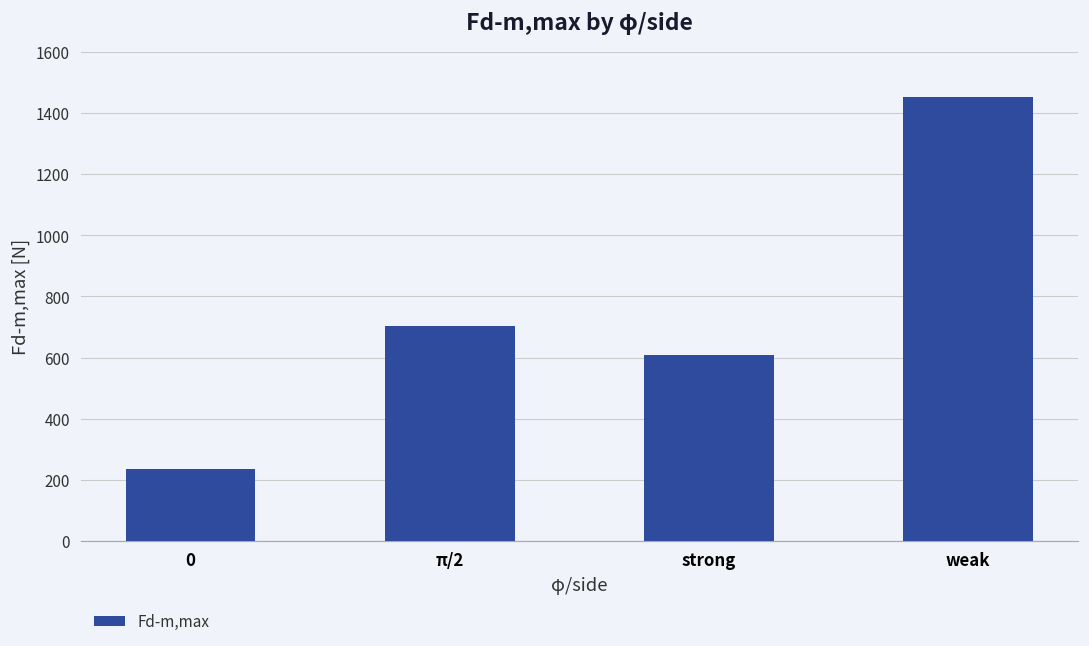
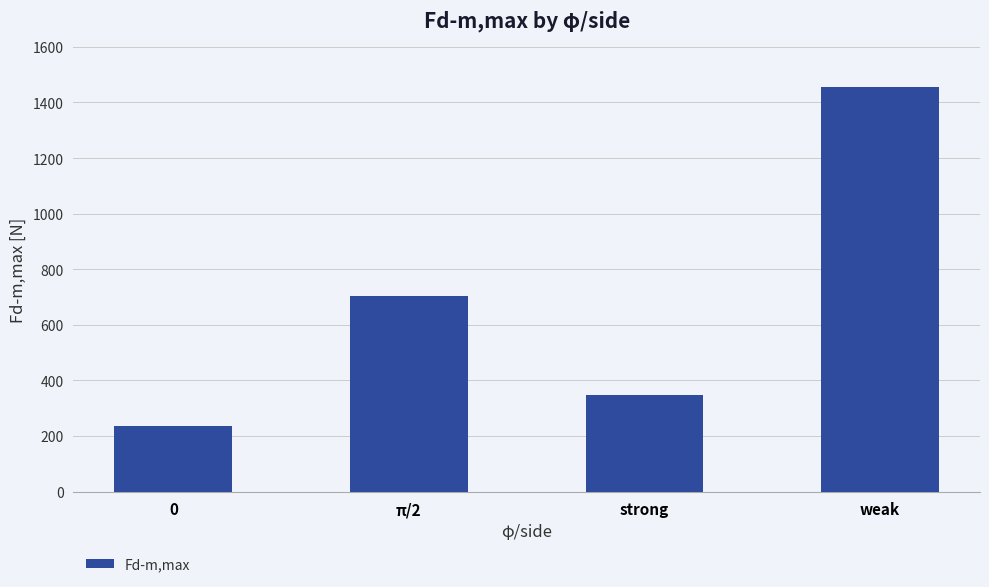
strong: 610 -> 350
